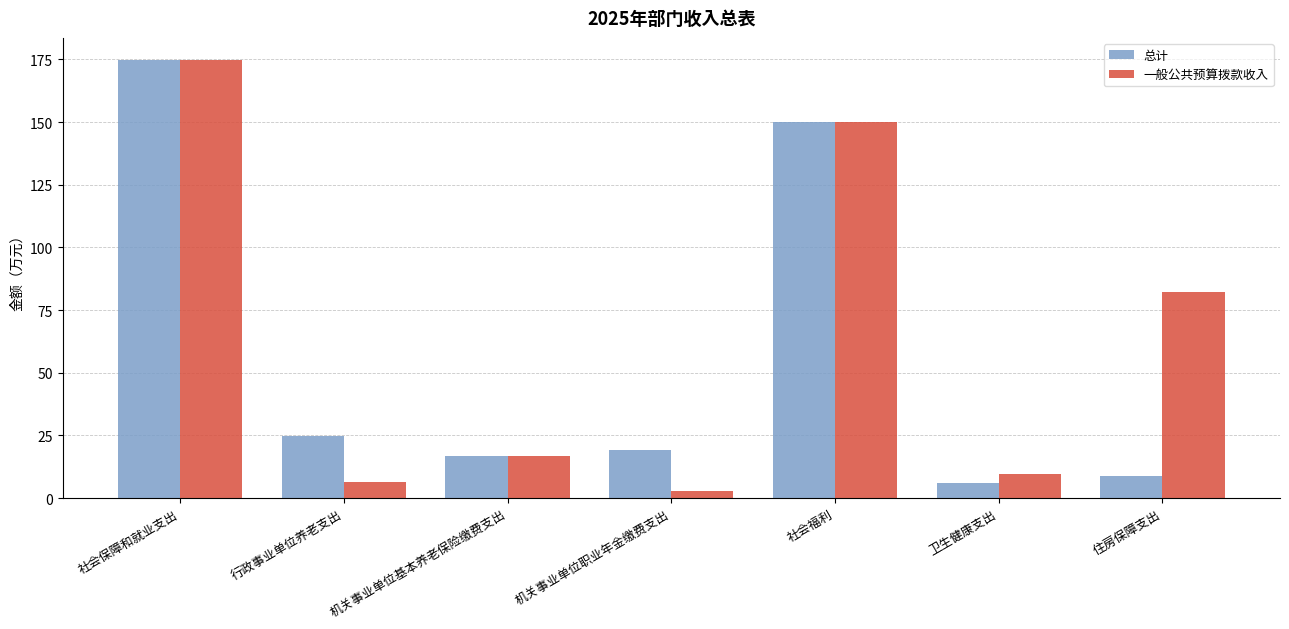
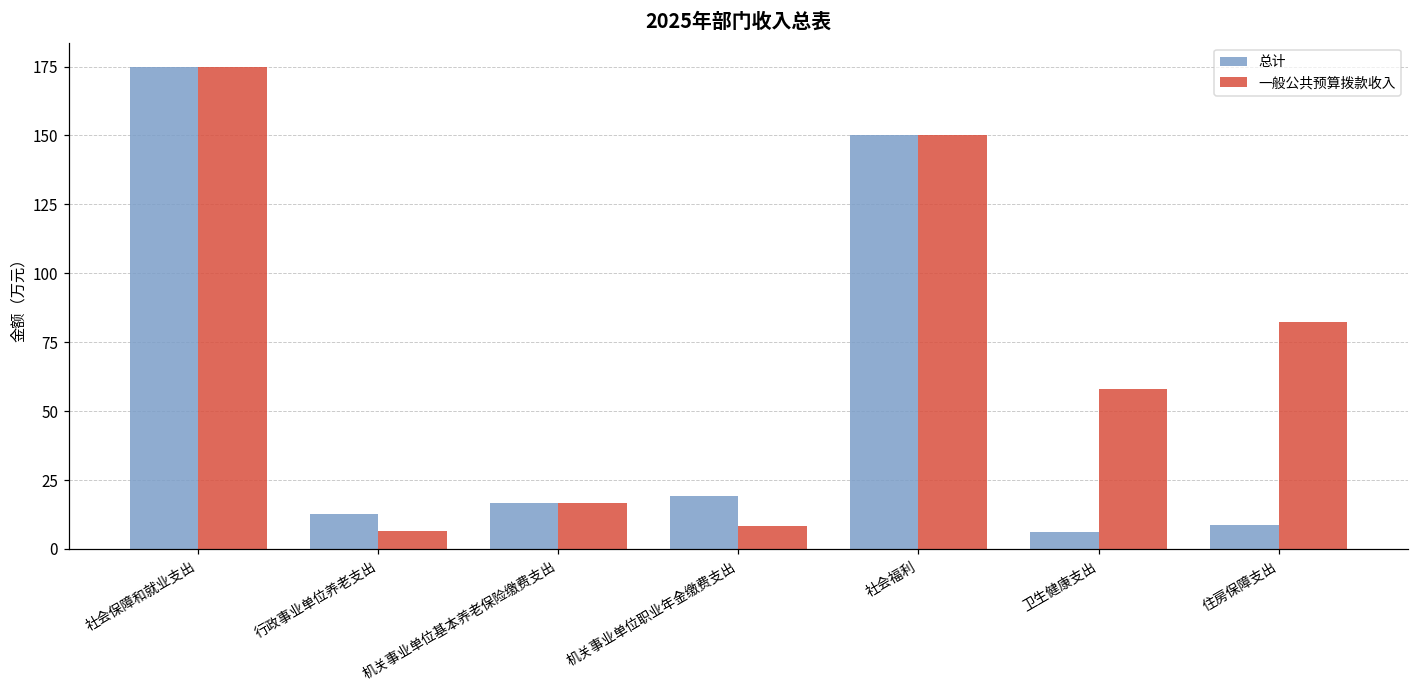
总计, 行政事业单位养老支出: 25 -> 13
一般公共预算拨款收入, 机关事业单位职业年金缴费支出: 3 -> 8
一般公共预算拨款收入, 卫生健康支出: 9 -> 58
